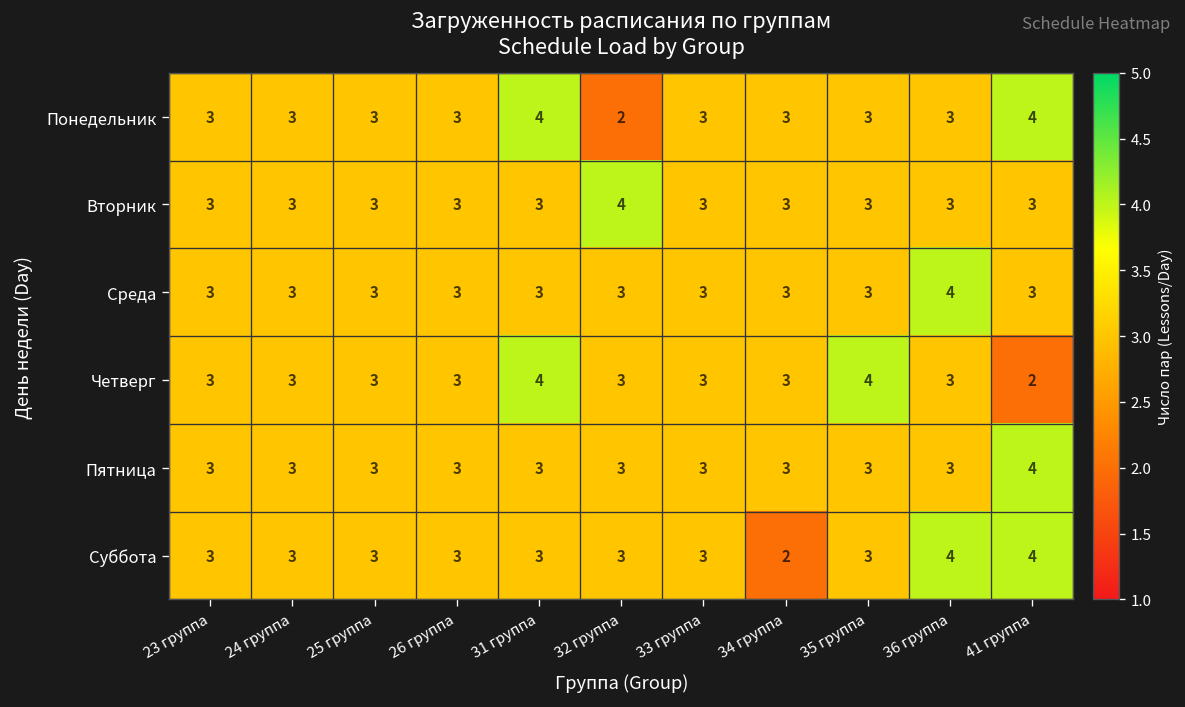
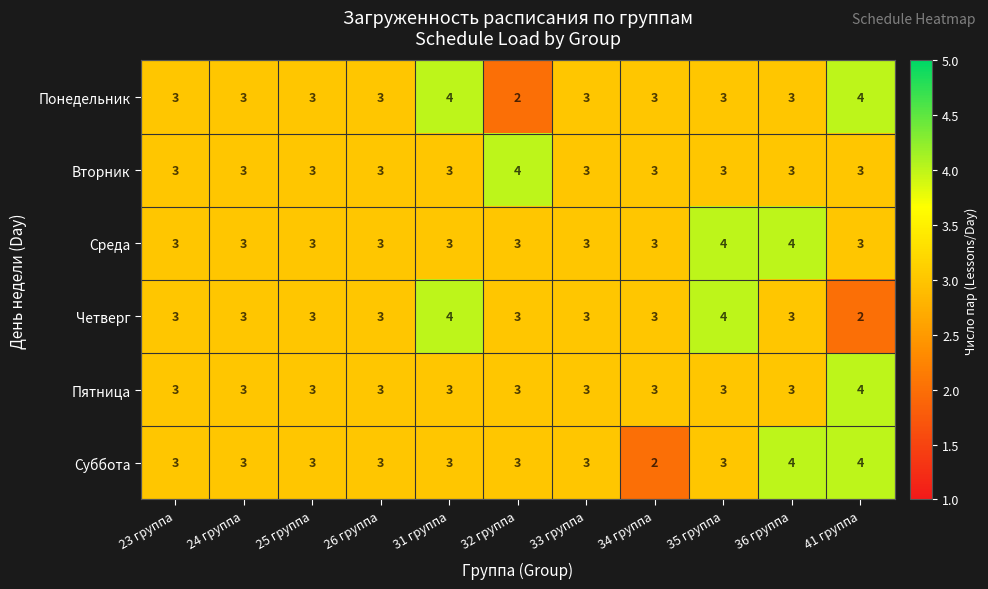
Среда, 35 группа: 3 -> 4
